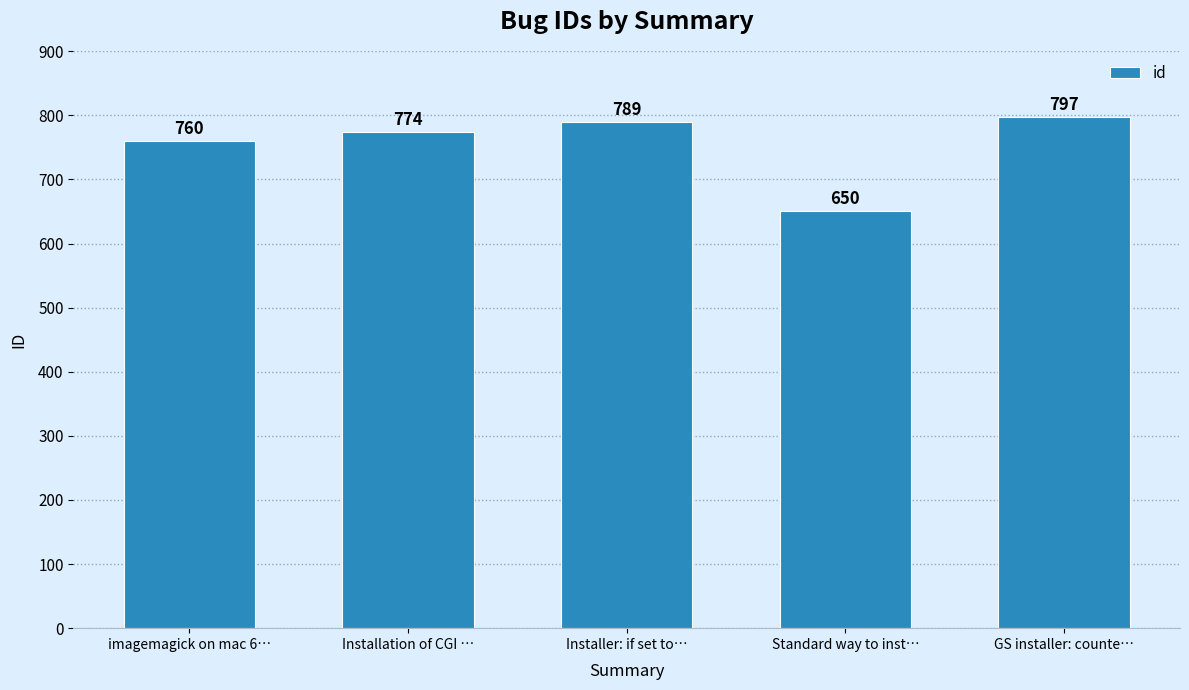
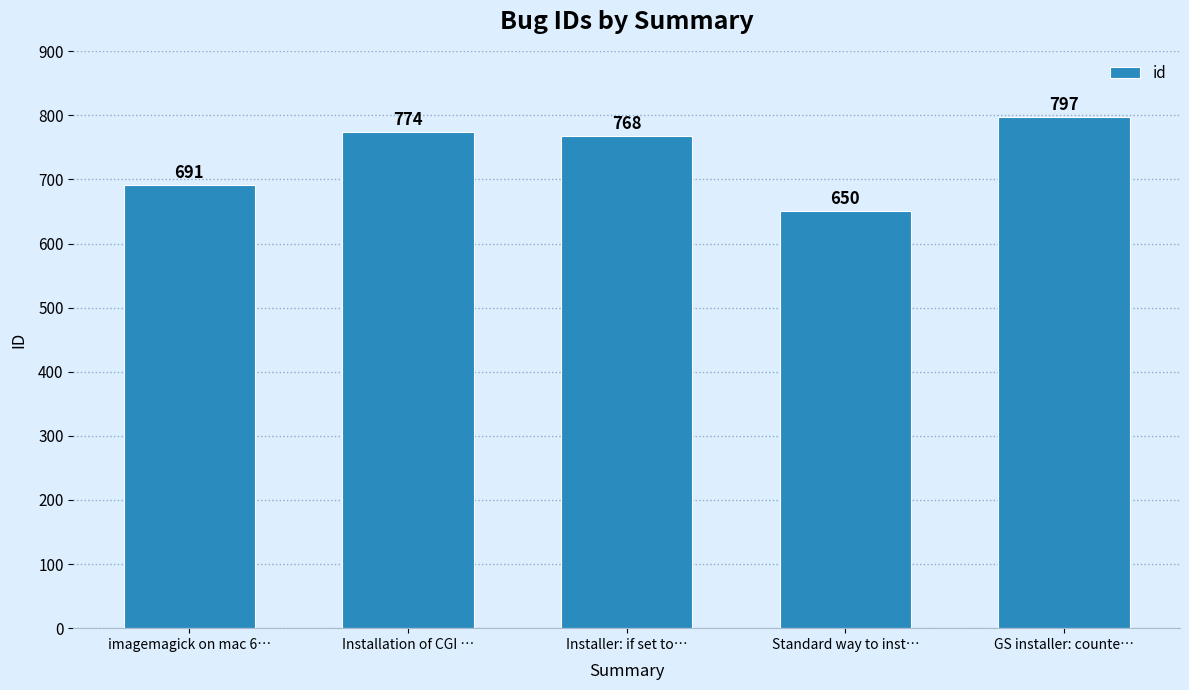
imagemagick on mac 6…: 760 -> 691
Installer: if set to…: 789 -> 768
